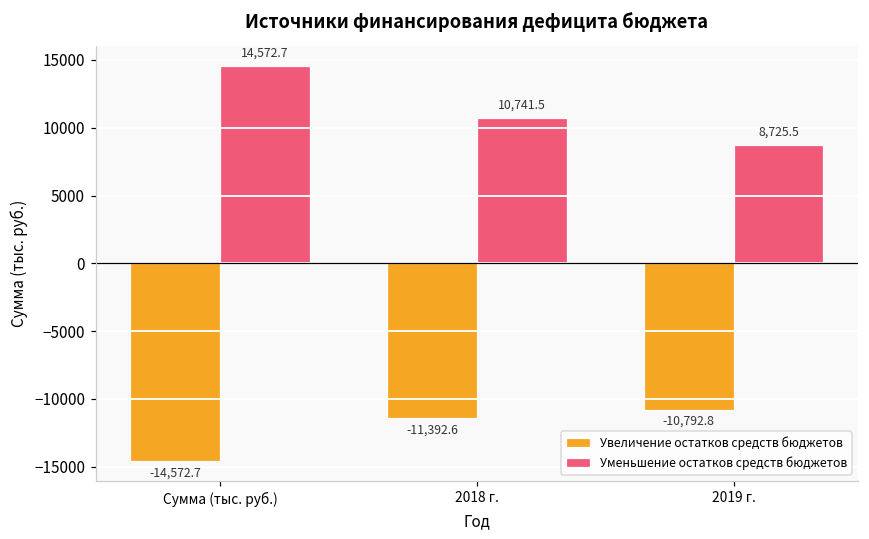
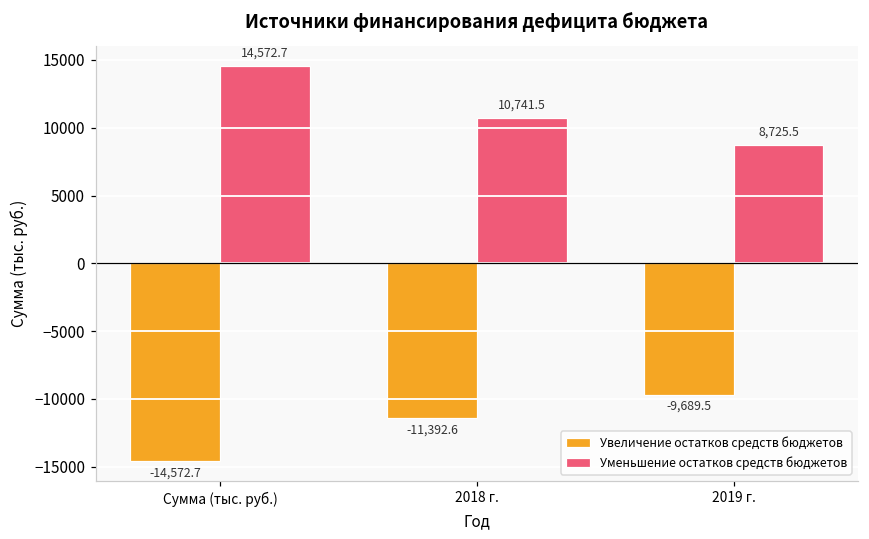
Увеличение остатков средств бюджетов, 2019 г.: -10,792.8 -> -9,689.5
